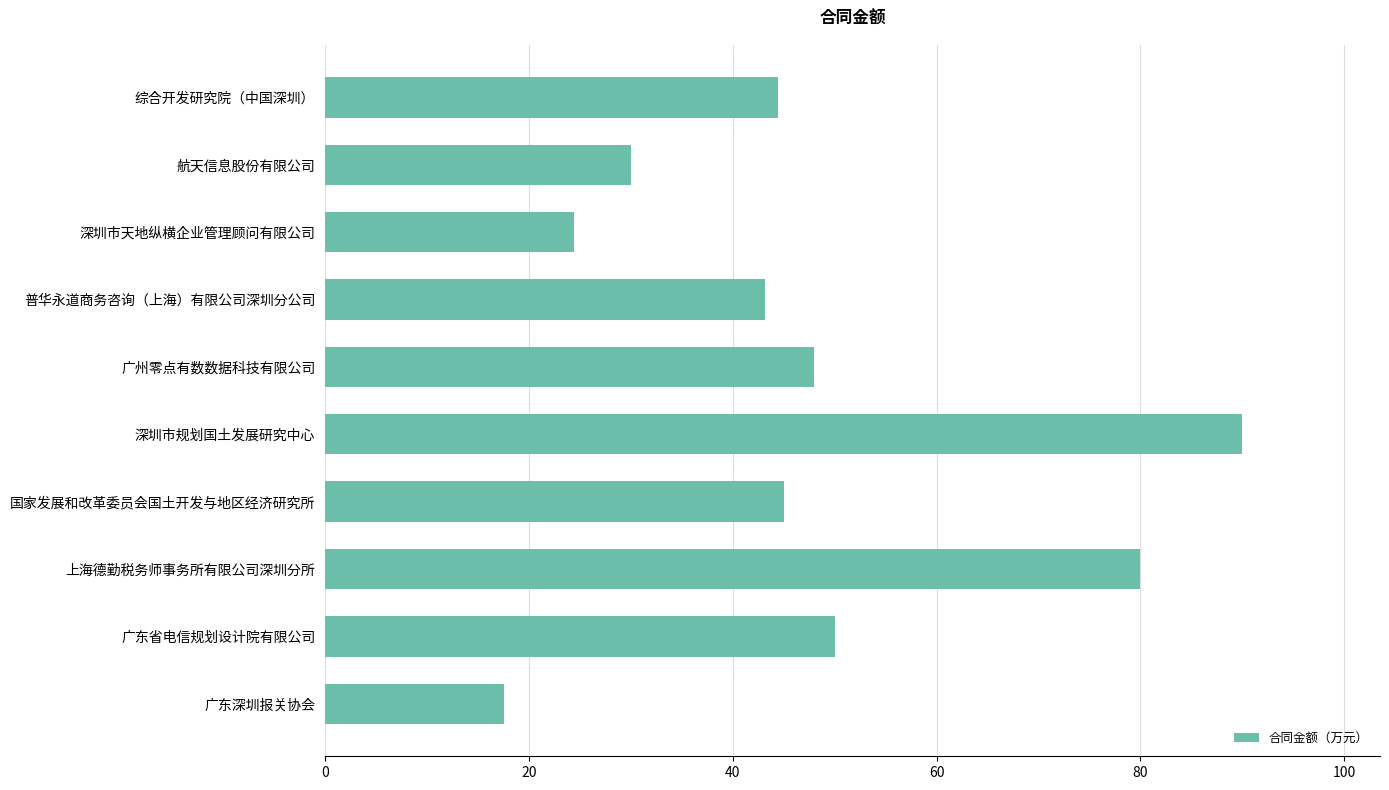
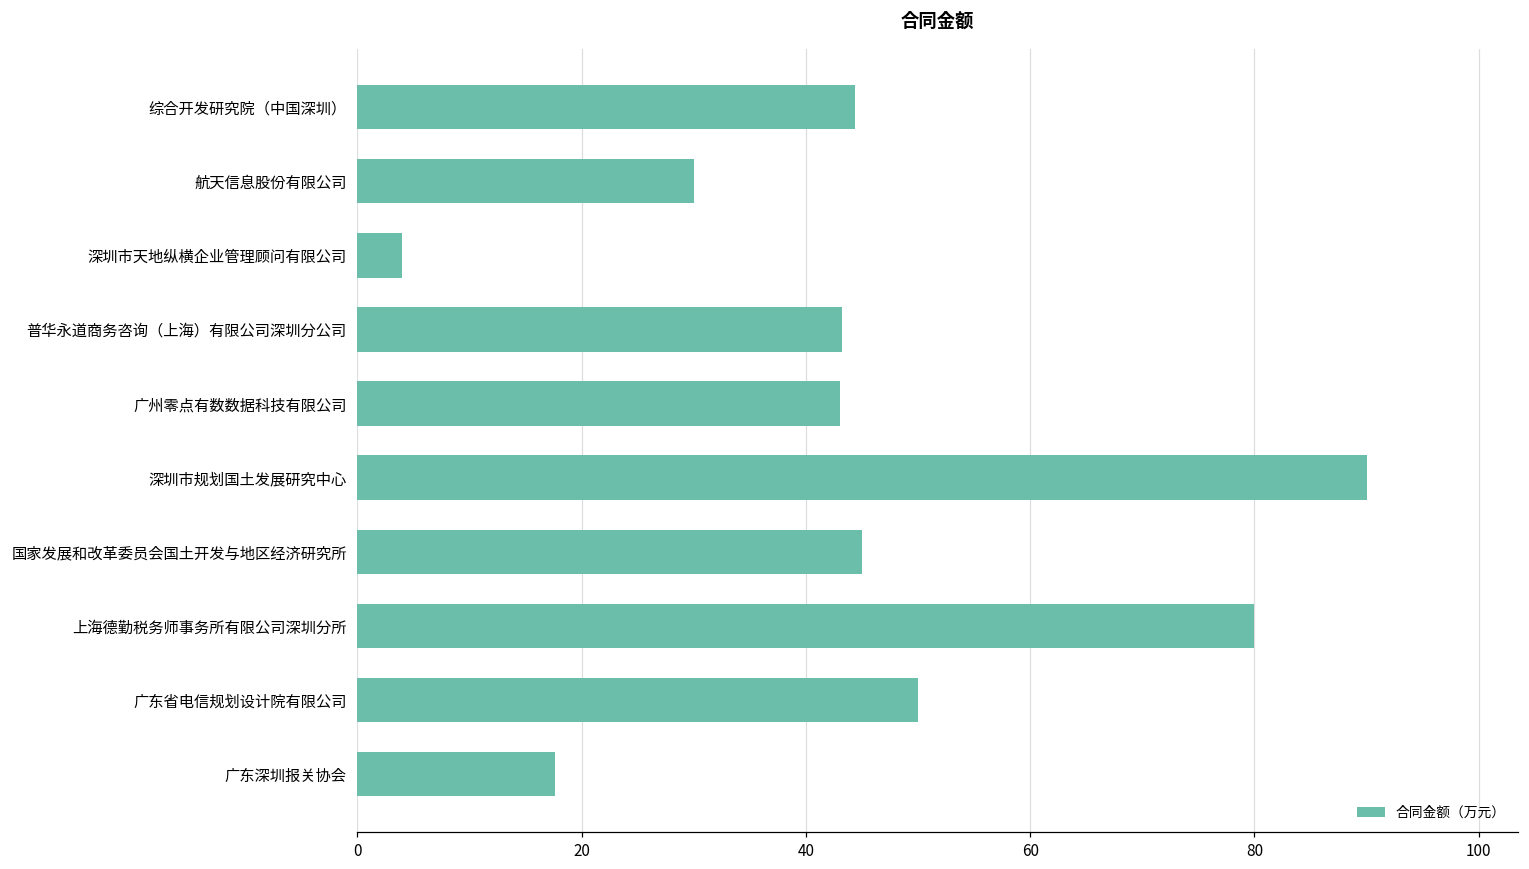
深圳市天地纵横企业管理顾问有限公司: 24.4 -> 4.0
广州零点有数数据科技有限公司: 48 -> 43
